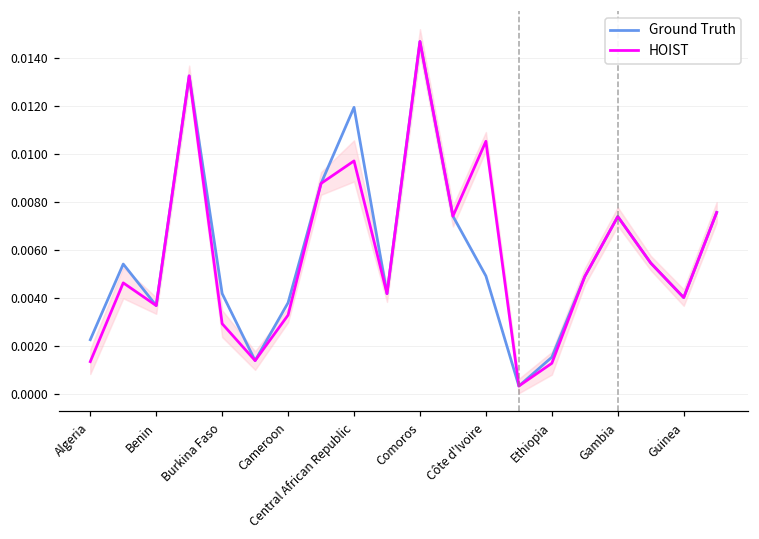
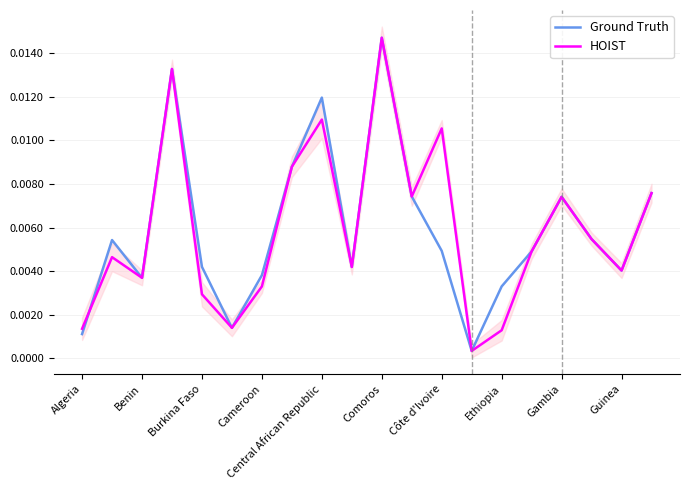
Ground Truth, Algeria: 0.0023 -> 0.0011
HOIST, Central African Republic: 0.0097 -> 0.0109
Ground Truth, Ethiopia: 0.0015 -> 0.0033
